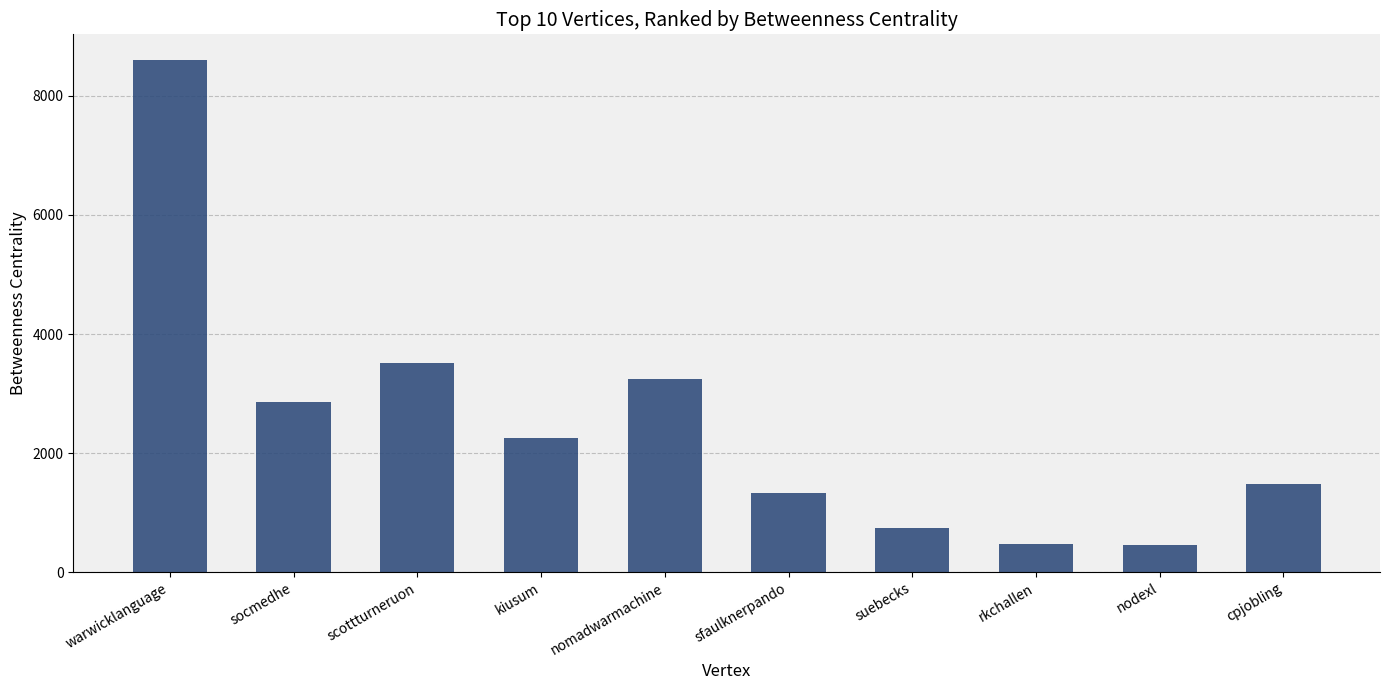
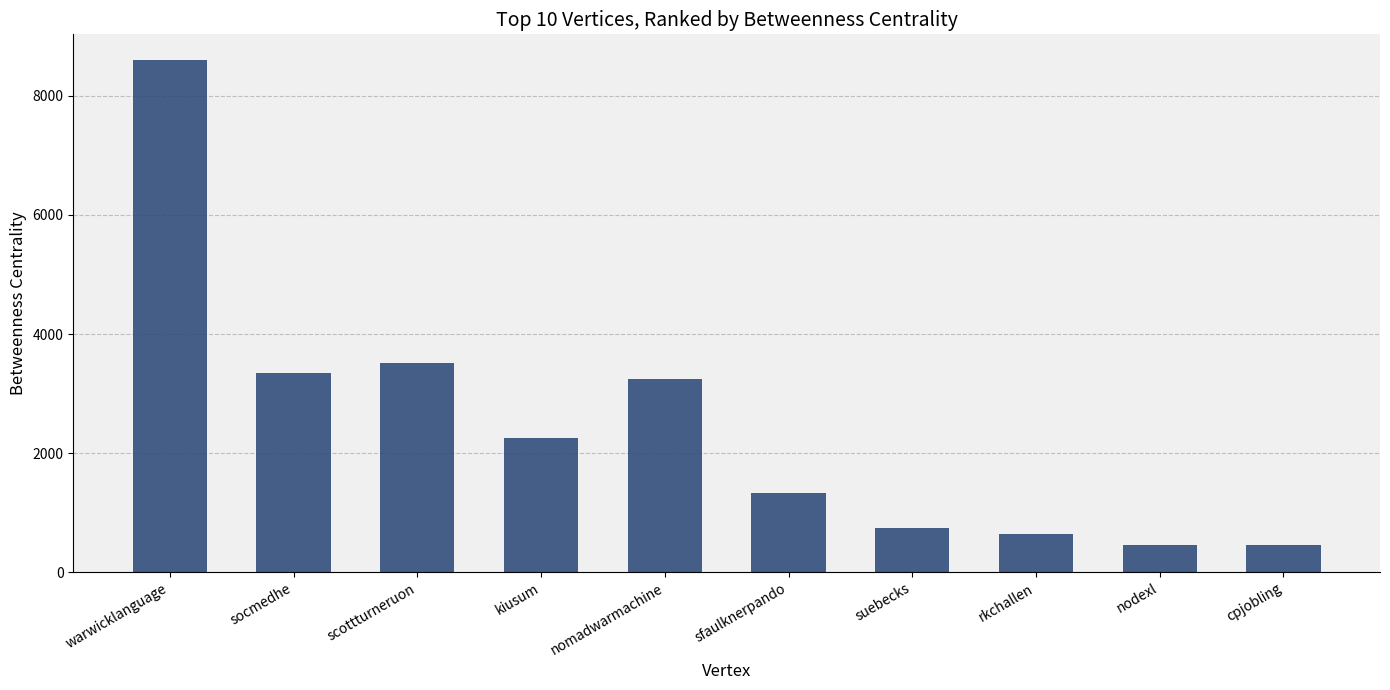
socmedhe: 2900 -> 3300
rkchallen: 500 -> 600
cpjobling: 1500 -> 400
